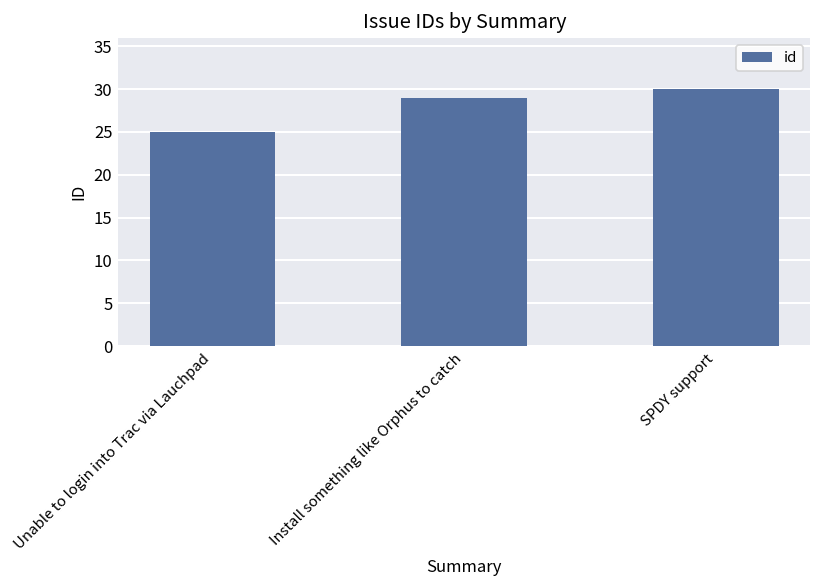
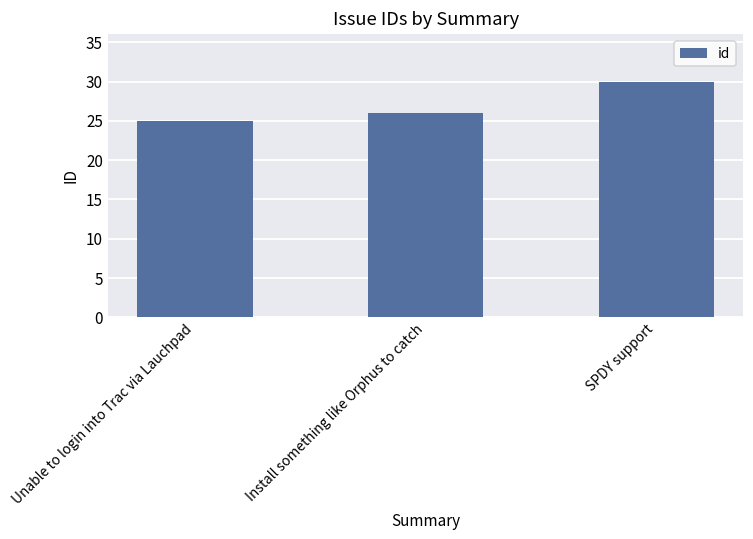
Install something like Orphus to catch: 29 -> 26
